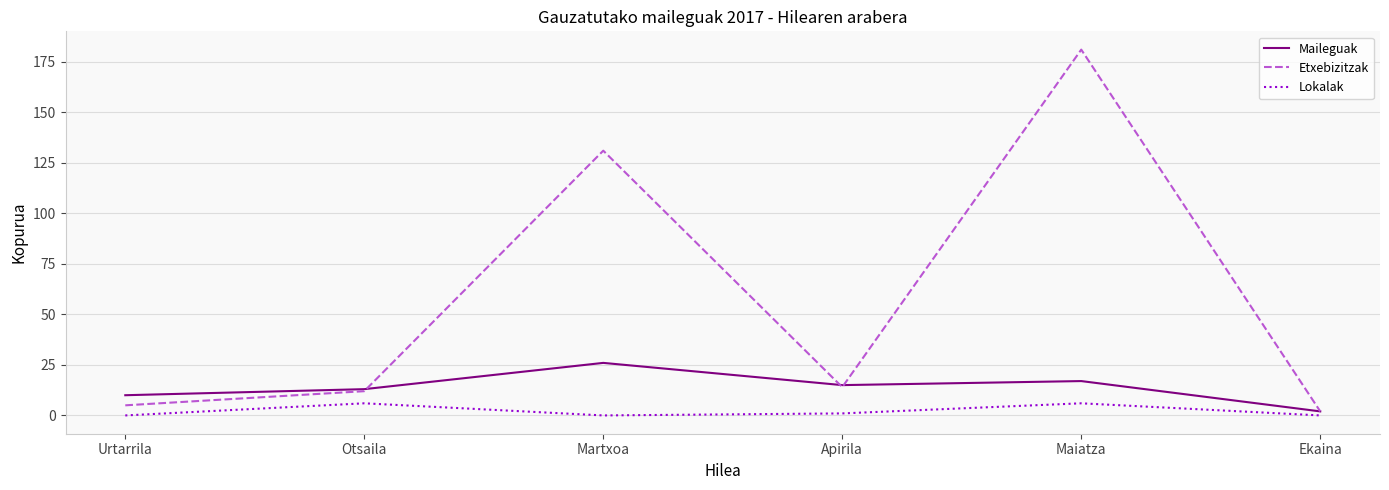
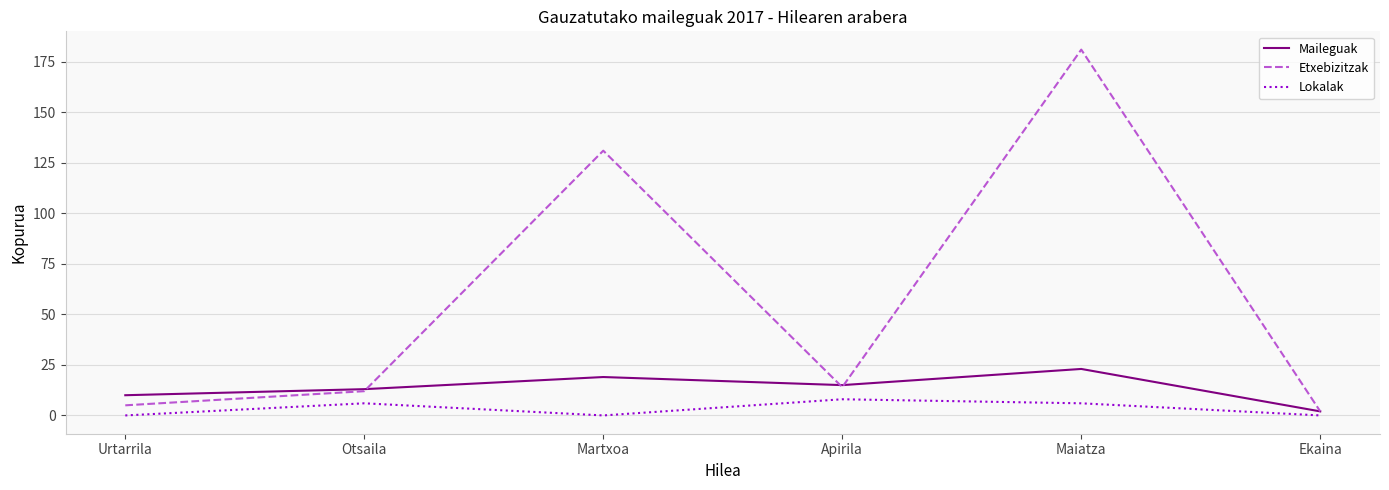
Maileguak, Martxoa: 26 -> 19
Lokalak, Apirila: 1 -> 8
Maileguak, Maiatza: 17 -> 23
